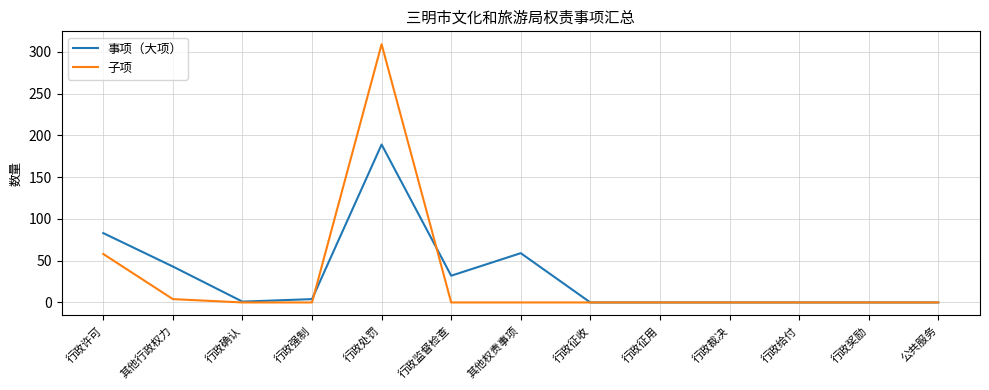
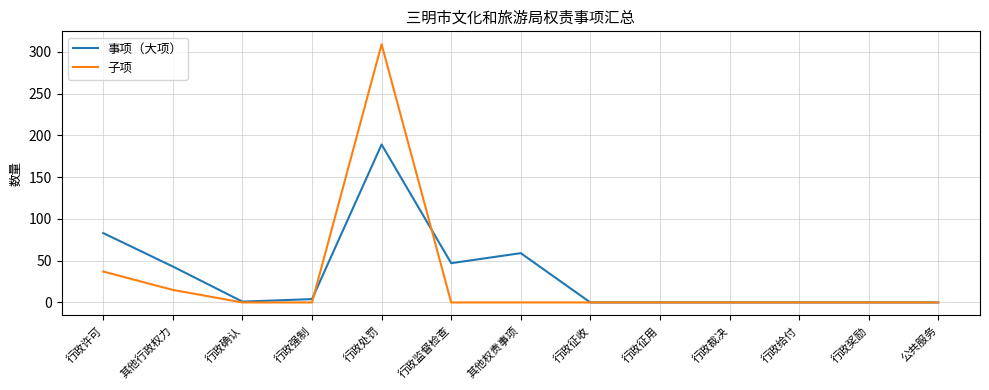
子项, 行政许可: 60 -> 40
子项, 其他行政权力: 0 -> 20
事项（大项）, 行政监督检查: 30 -> 50
